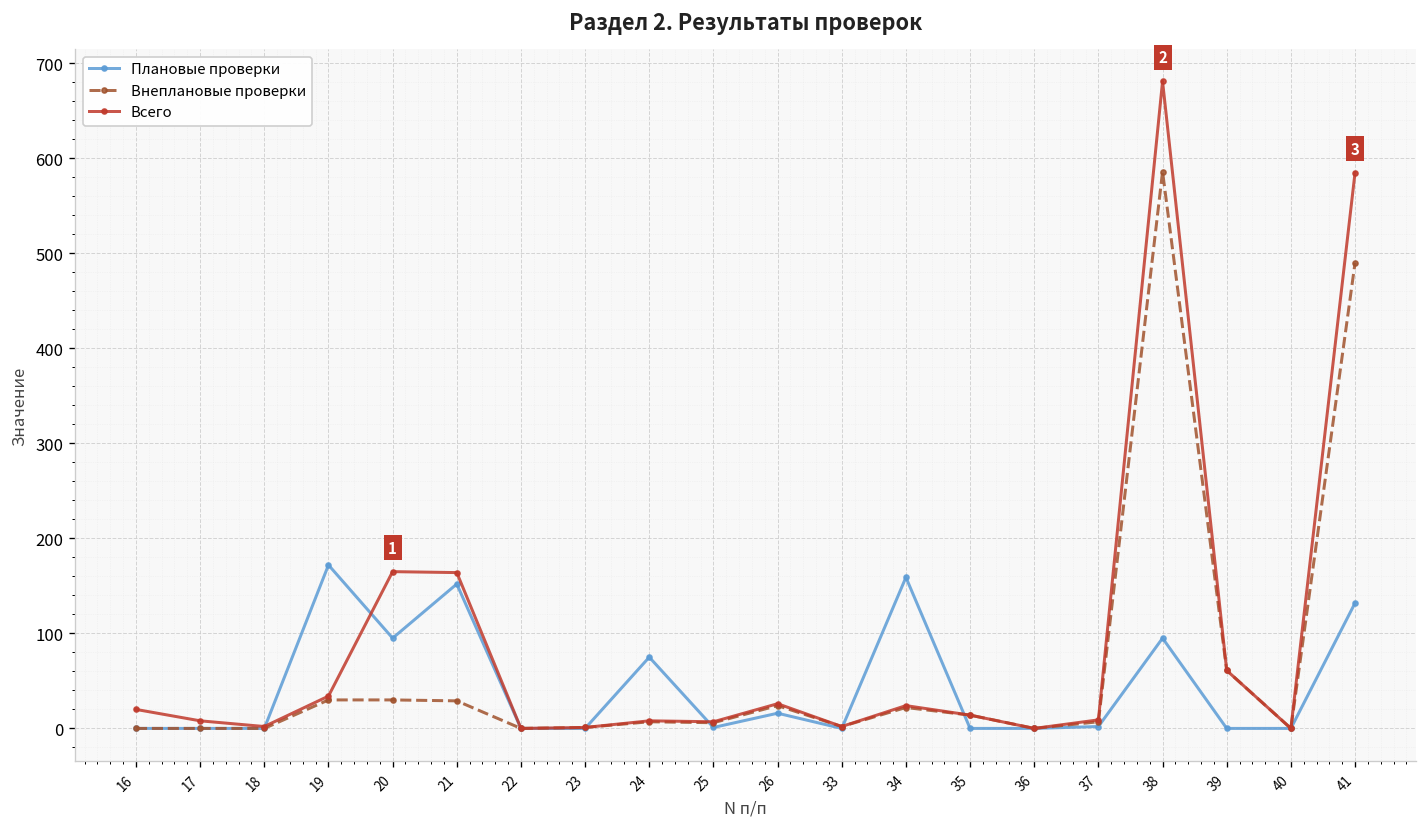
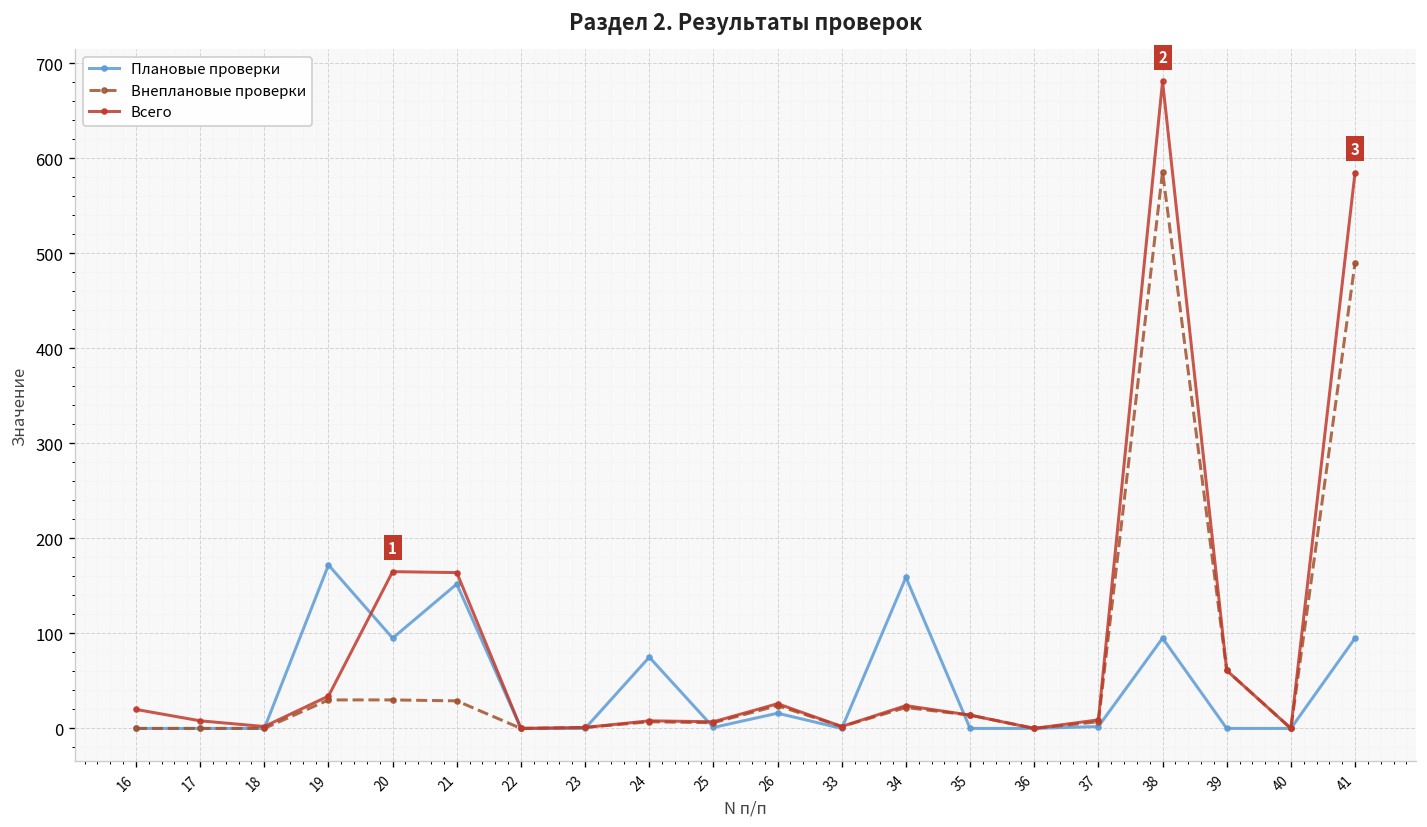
Плановые проверки, 41: 130 -> 100
